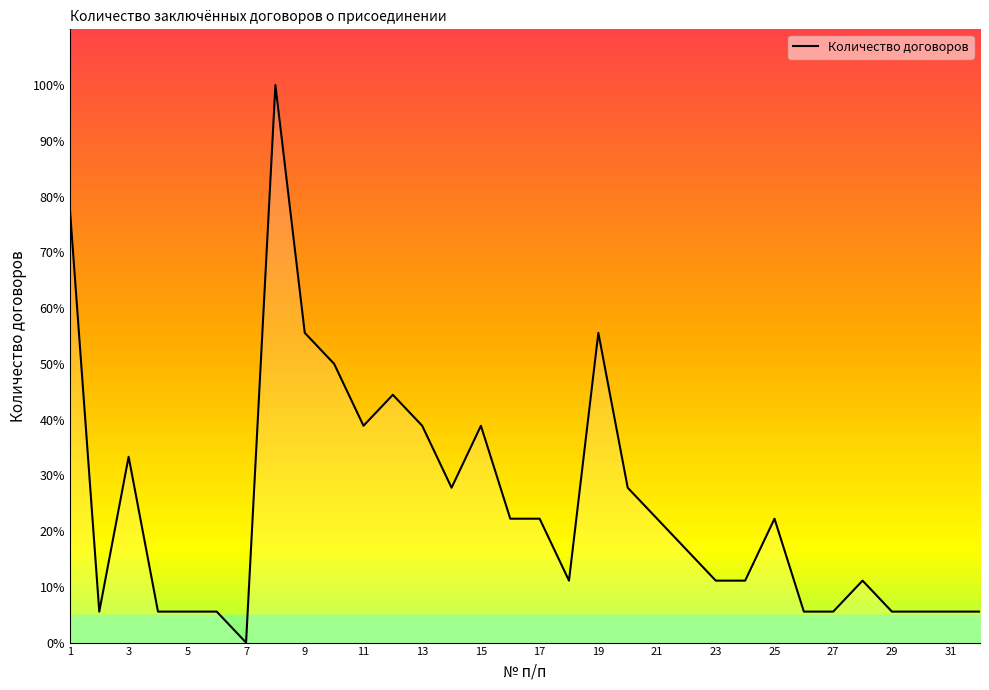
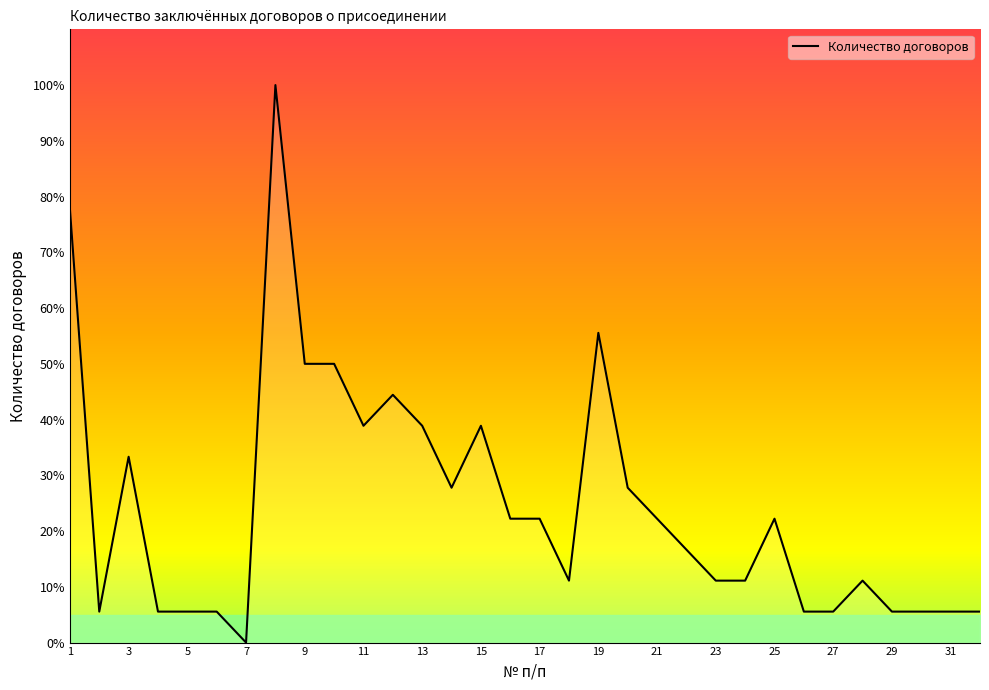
Количество договоров, 9: 56% -> 50%
